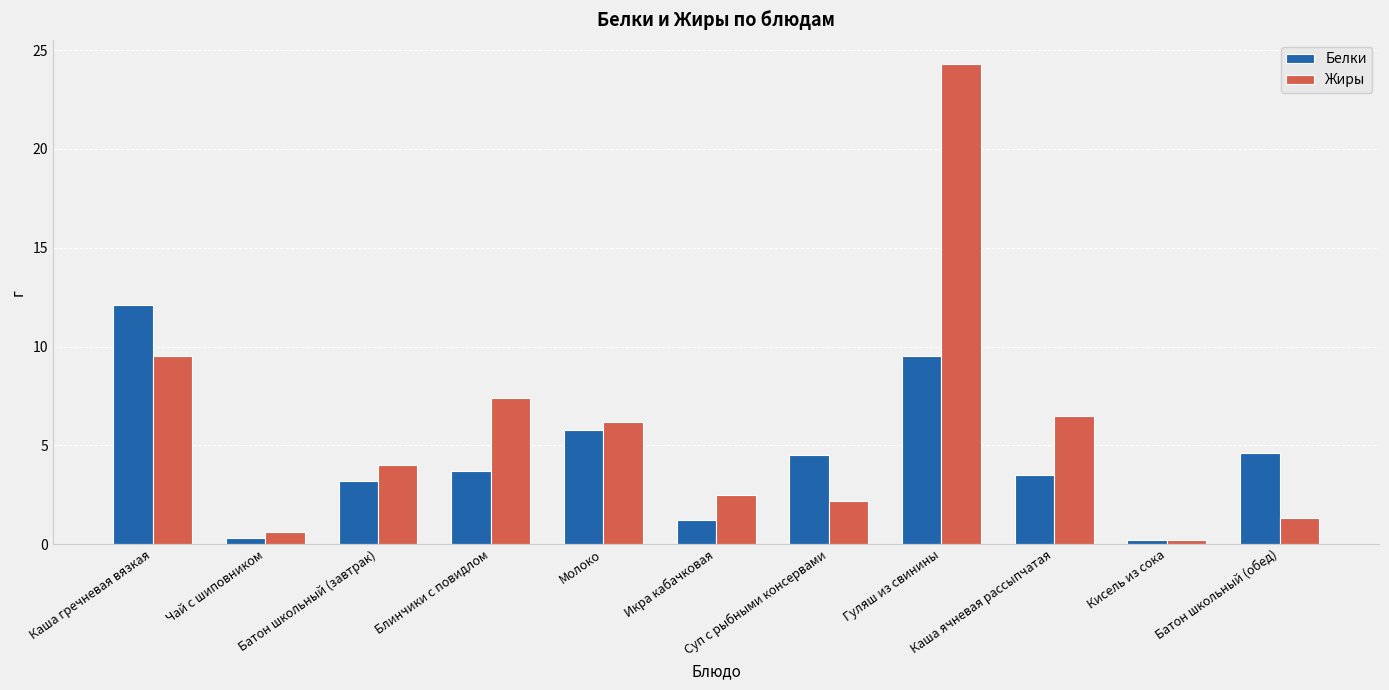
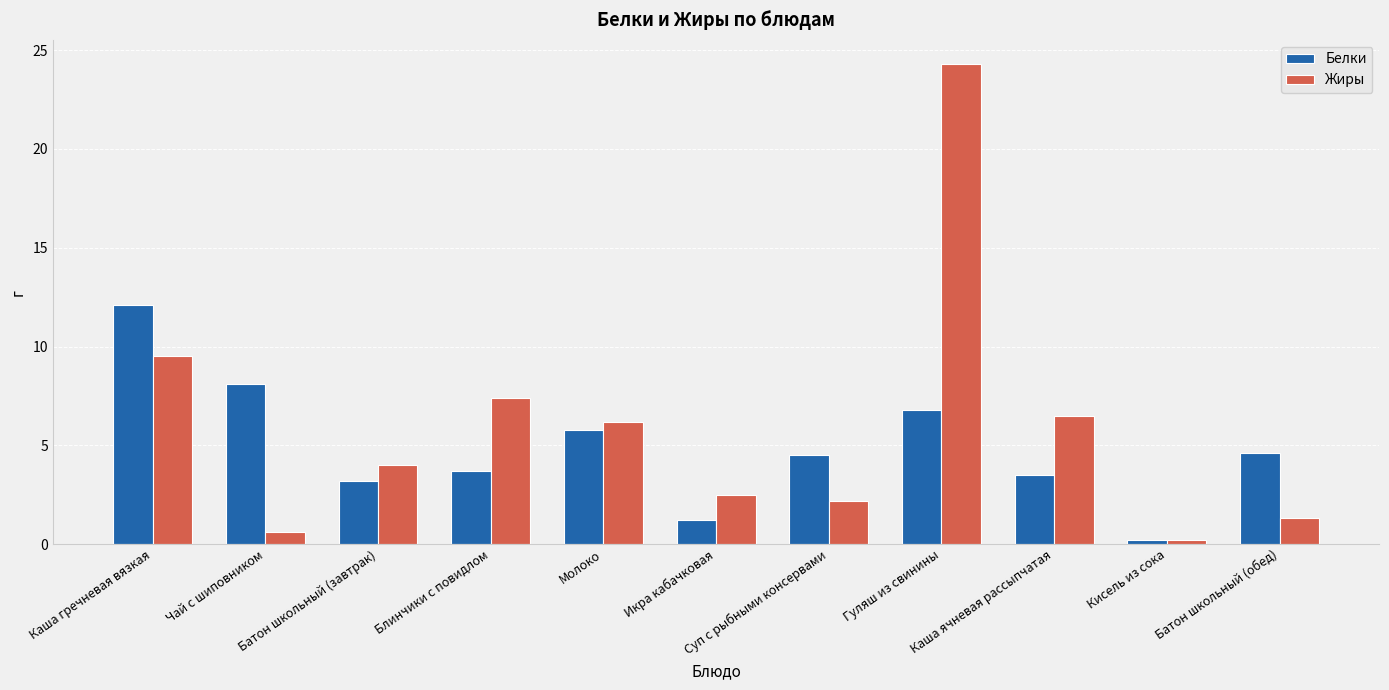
Белки, Чай с шиповником: 0.3 -> 8.1
Белки, Гуляш из свинины: 9.5 -> 6.8
